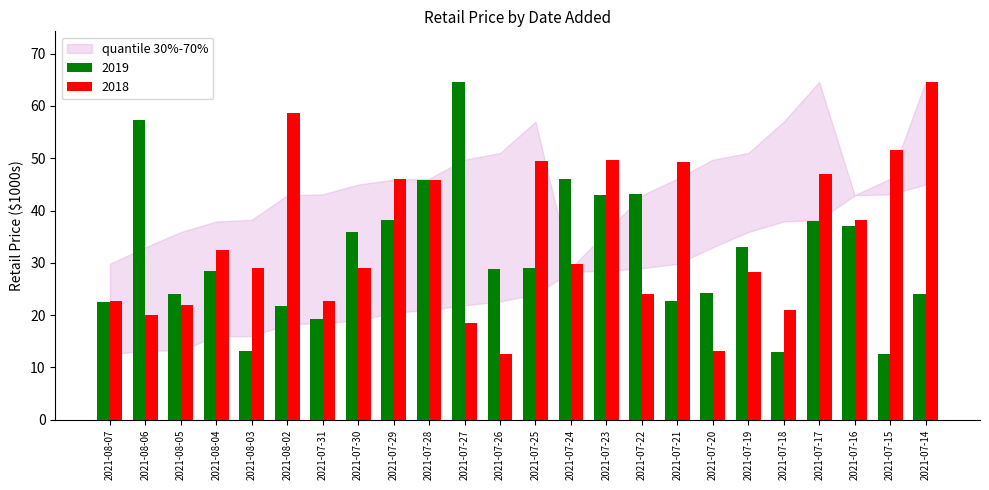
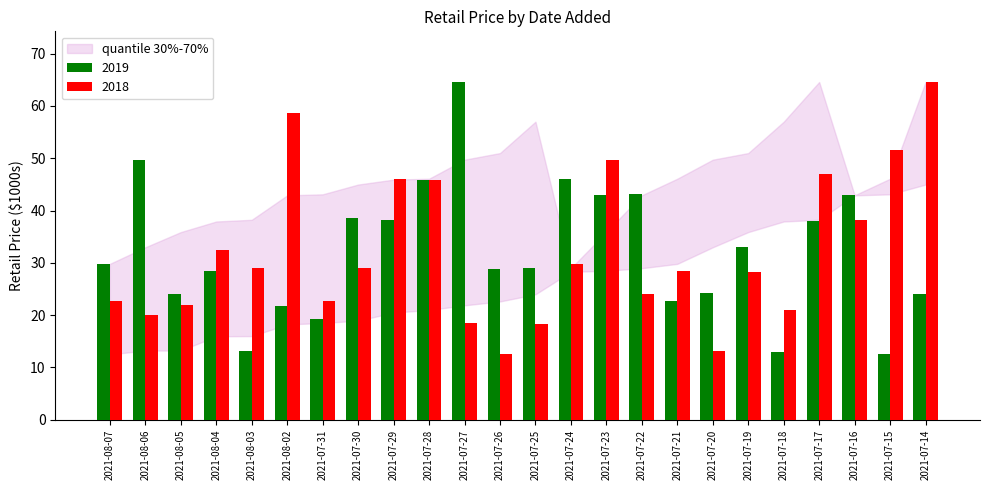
2019, 2021-08-07: 23 -> 30
2019, 2021-08-06: 57 -> 50
2019, 2021-07-30: 36 -> 39
2018, 2021-07-25: 50 -> 18
2018, 2021-07-21: 49 -> 28
2019, 2021-07-16: 37 -> 43
